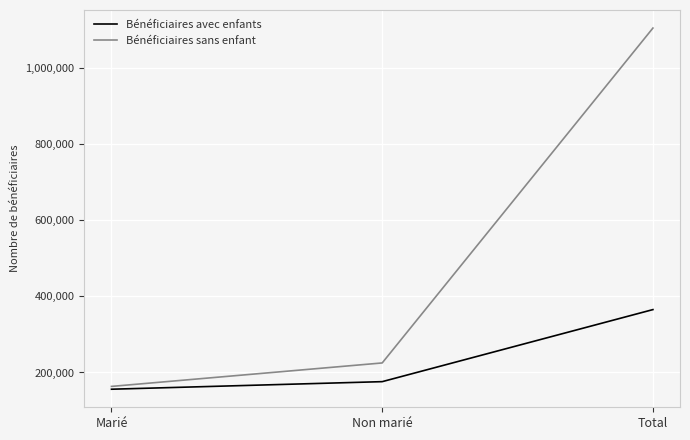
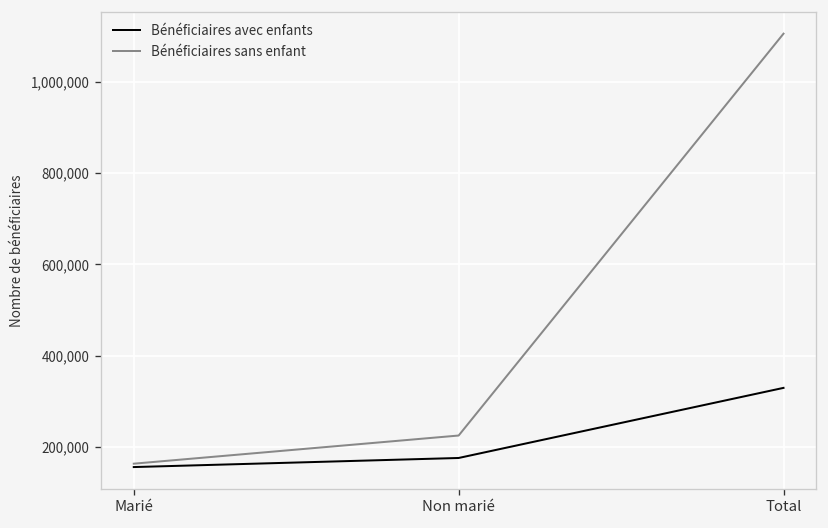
Bénéficiaires avec enfants, Total: 370,000 -> 330,000
